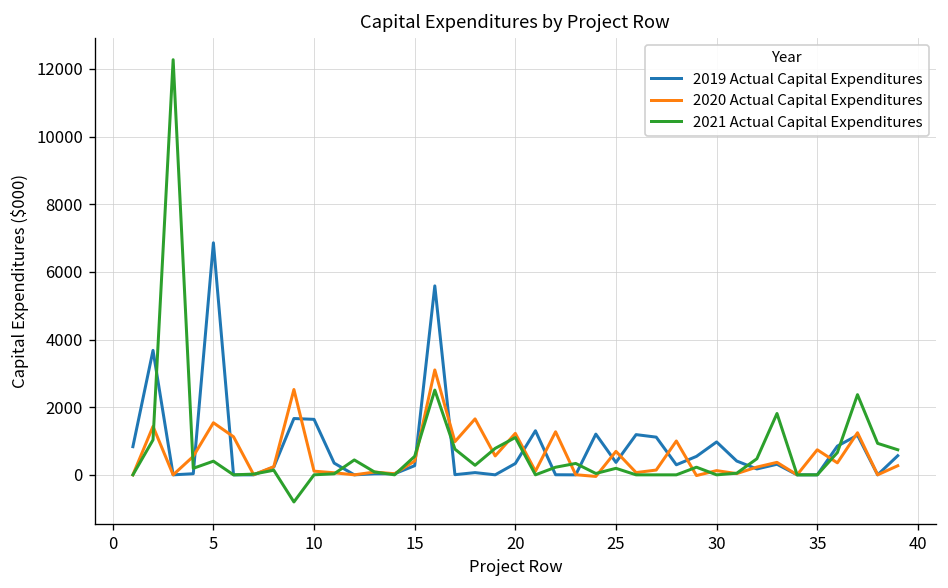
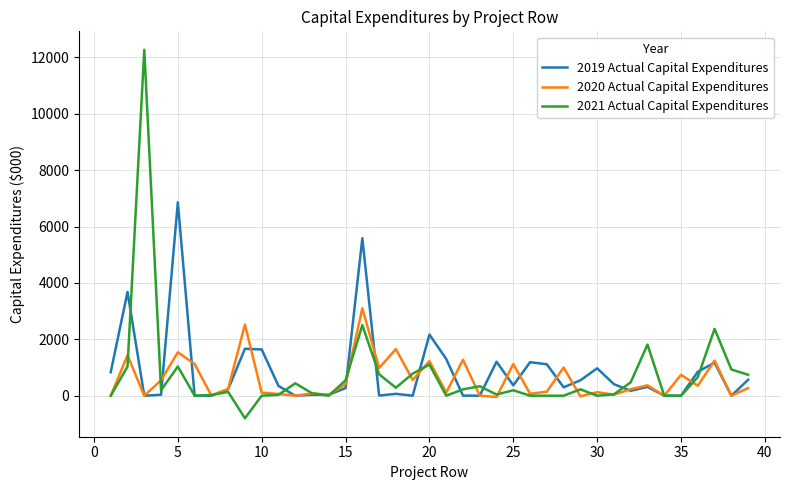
2021 Actual Capital Expenditures, 5: 400 -> 1000
2019 Actual Capital Expenditures, 20: 300 -> 2200
2020 Actual Capital Expenditures, 25: 700 -> 1100
